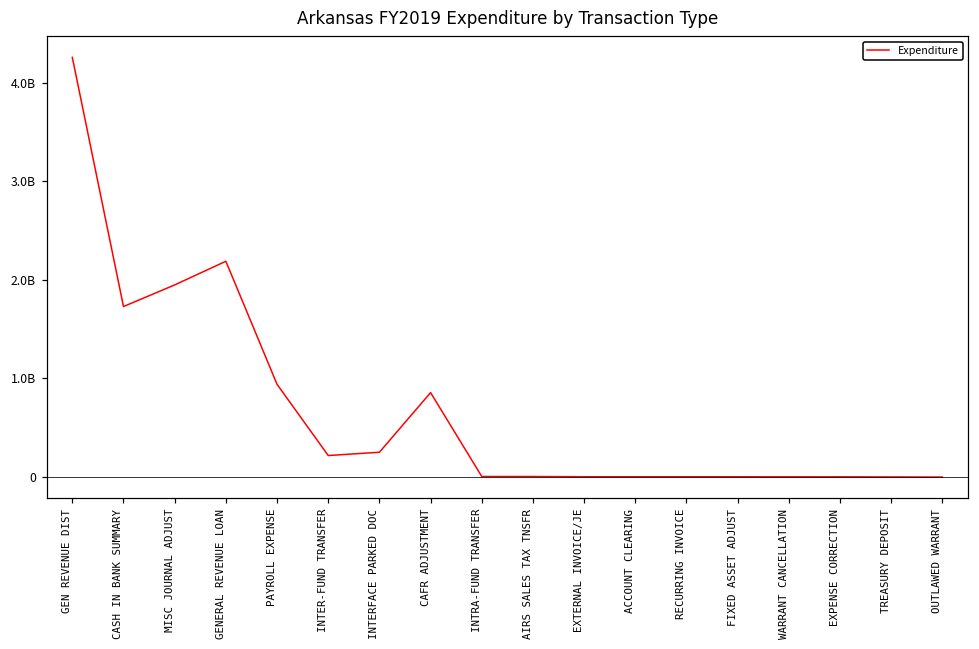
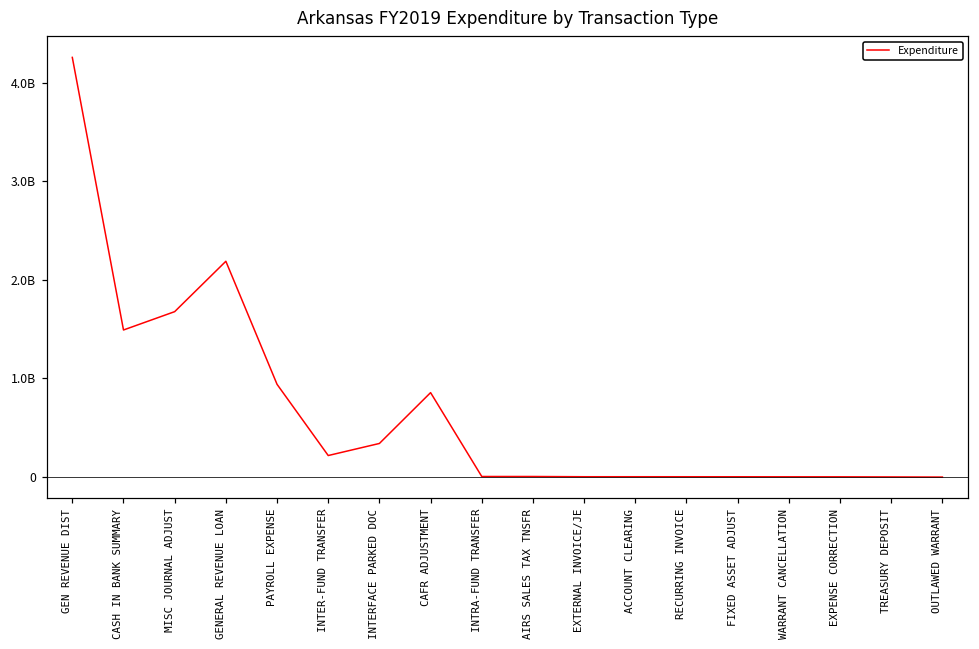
CASH IN BANK SUMMARY: 1700000000 -> 1500000000
MISC JOURNAL ADJUST: 1900000000 -> 1700000000
INTERFACE PARKED DOC: 200000000 -> 300000000
